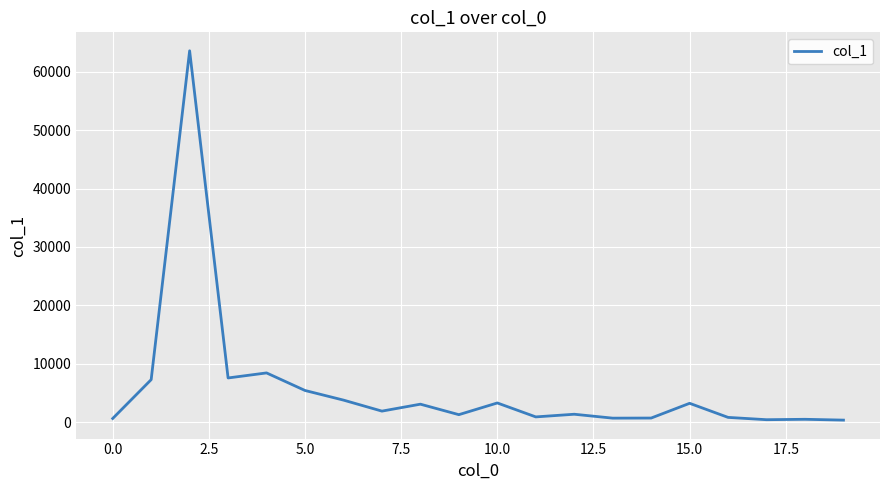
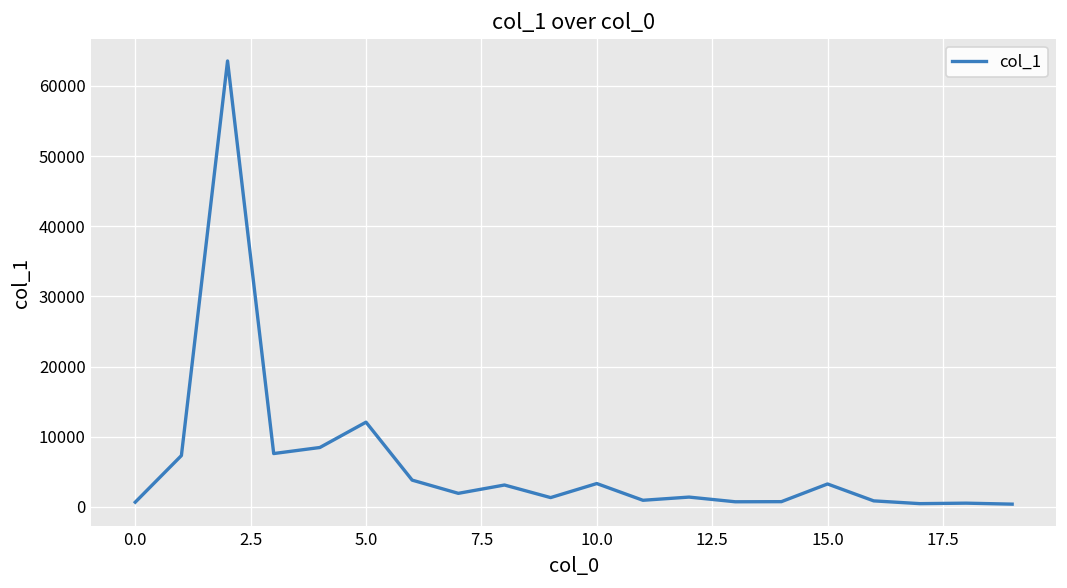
5.0: 5000 -> 12000
